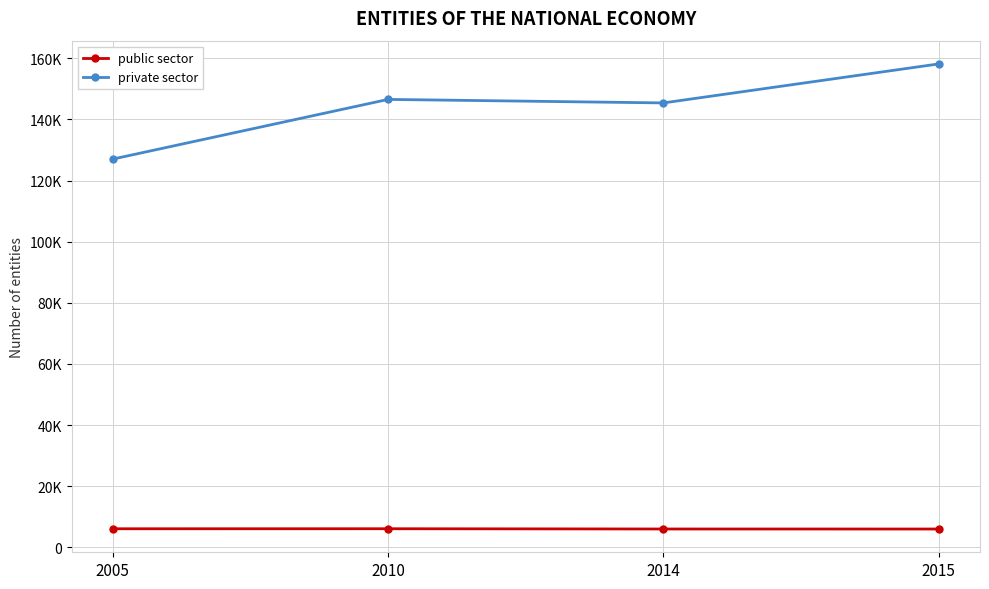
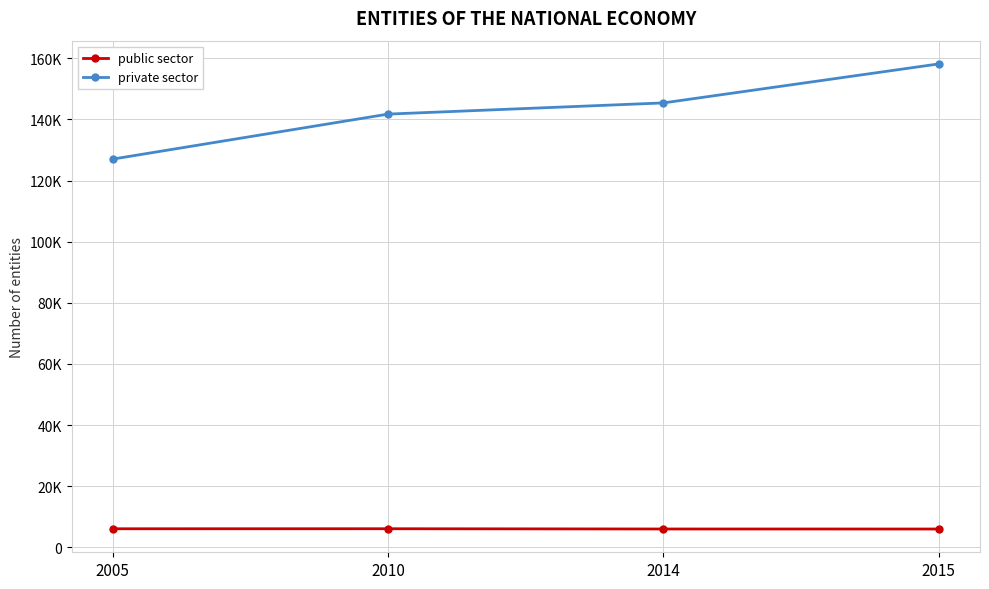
private sector, 2010: 147000 -> 142000
